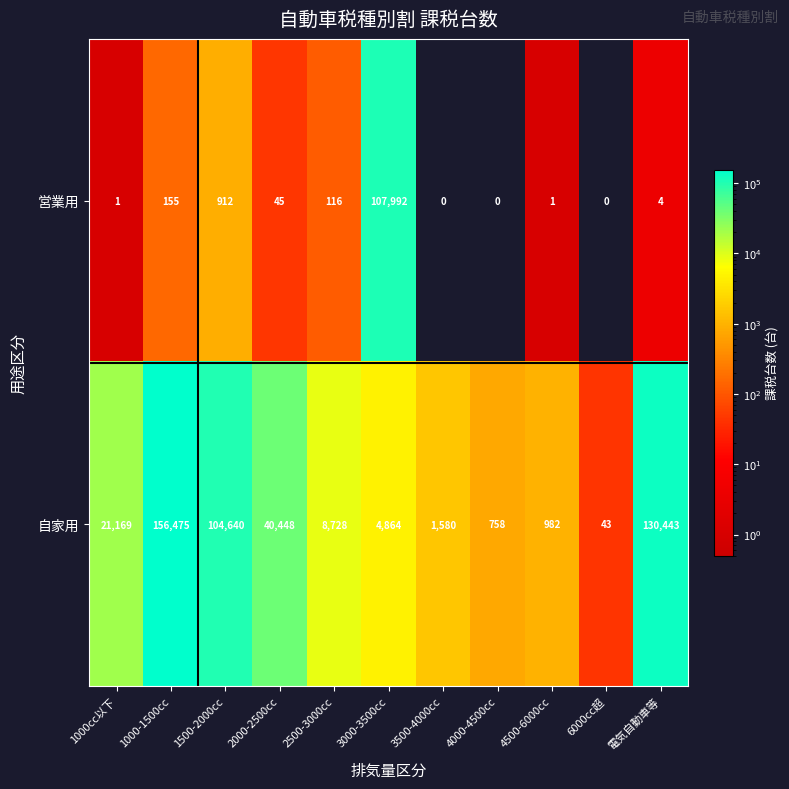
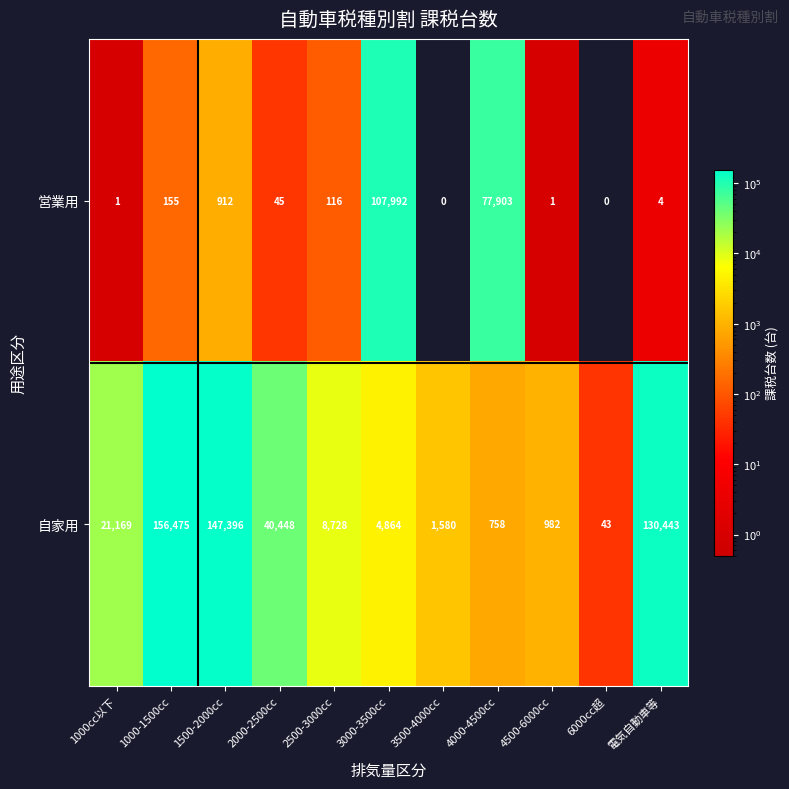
営業用, 4000-4500cc: 0 -> 77,903
自家用, 1500-2000cc: 104,640 -> 147,396
